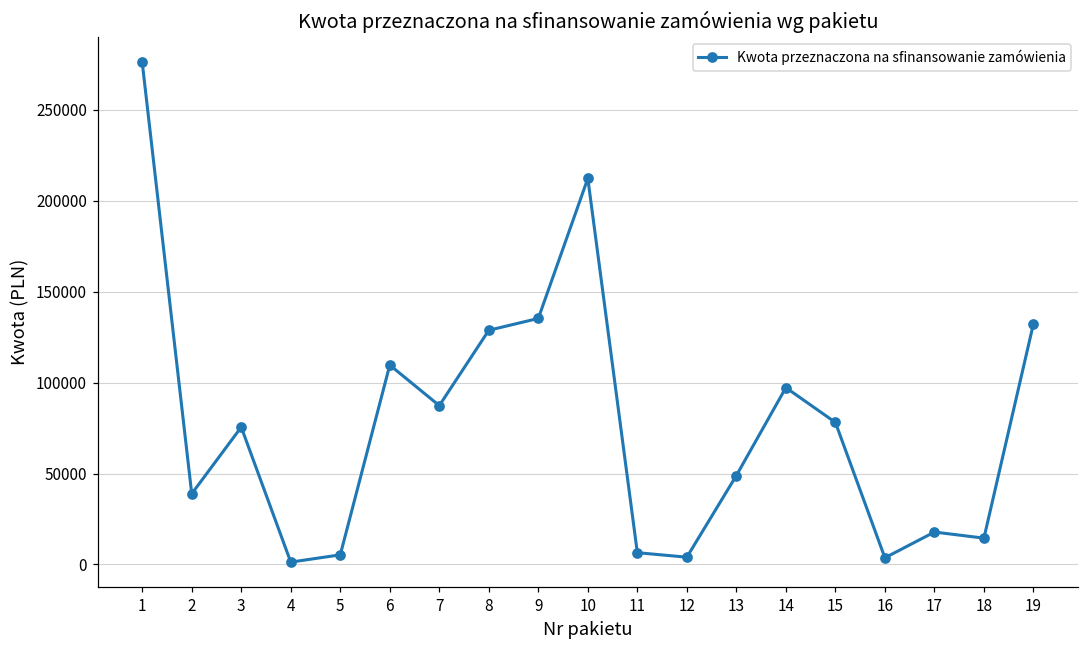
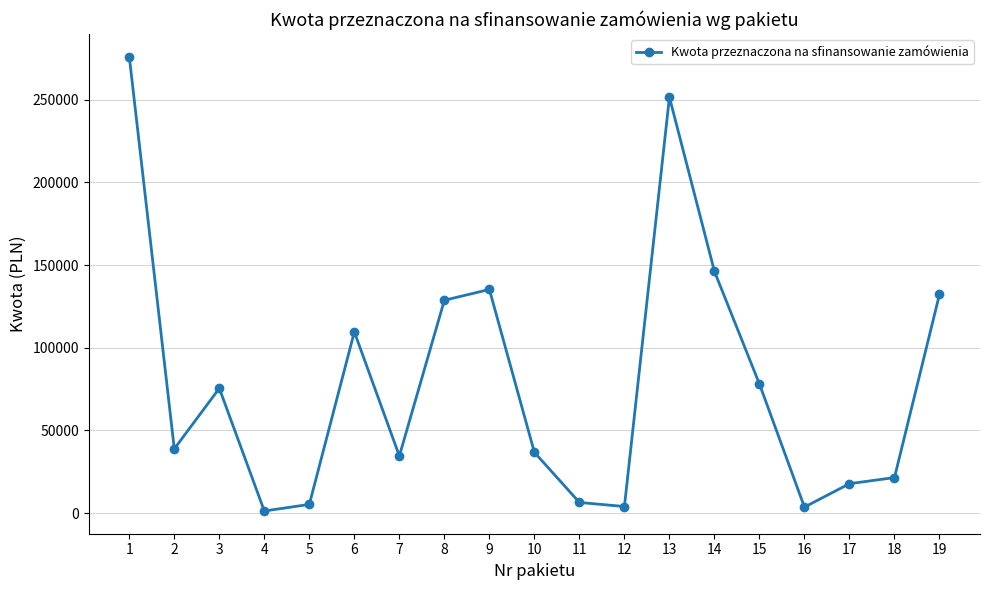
7: 87000 -> 35000
10: 212000 -> 37000
13: 49000 -> 252000
14: 97000 -> 146000
18: 14000 -> 22000
